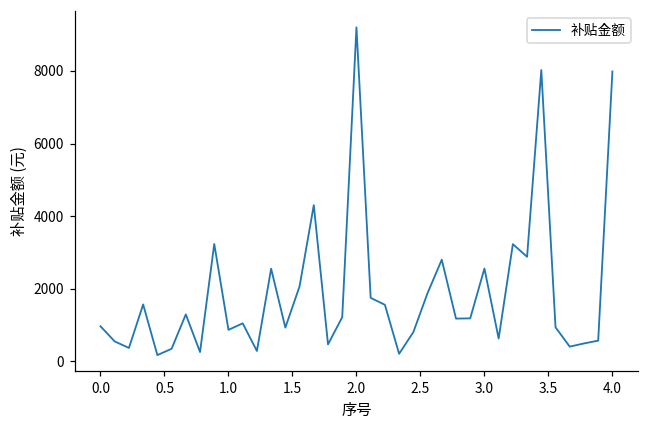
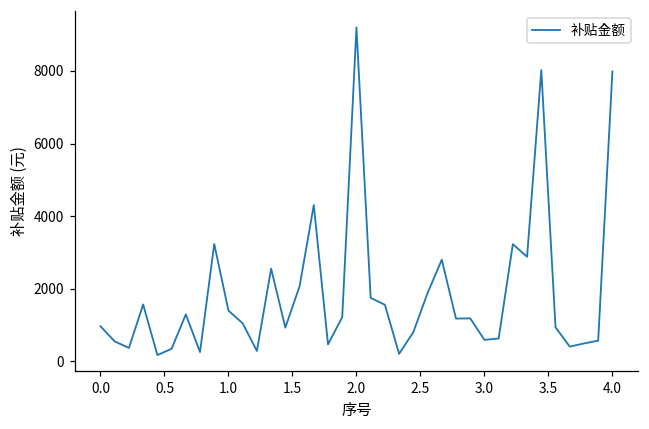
1.0: 900 -> 1400
3.0: 2600 -> 600
